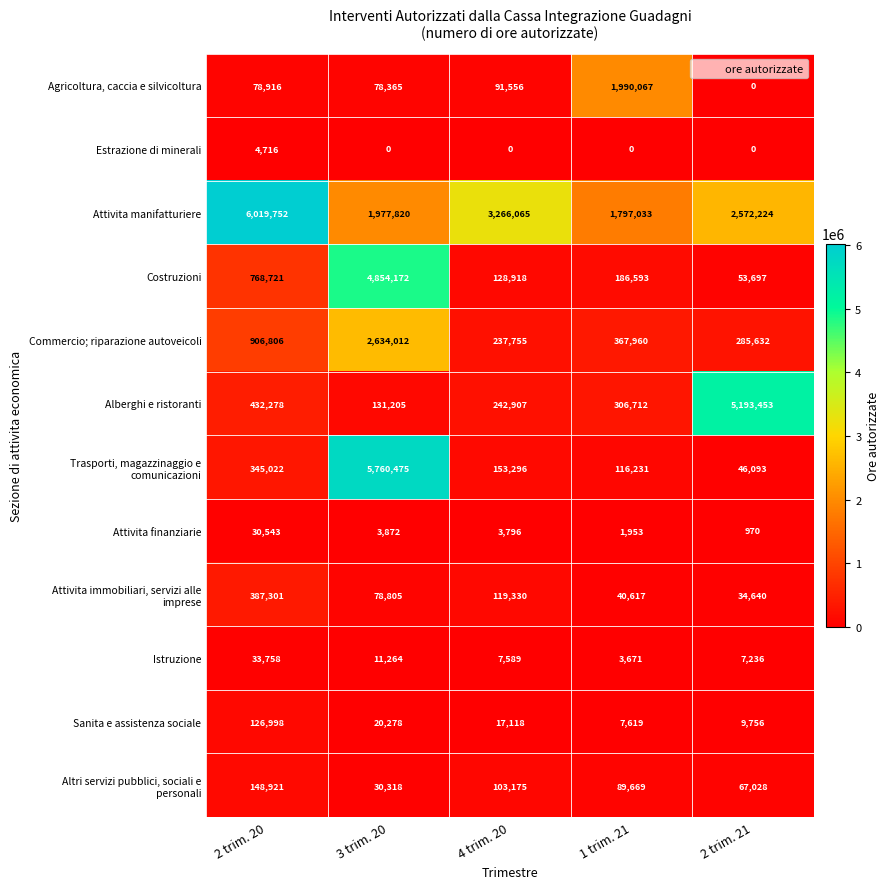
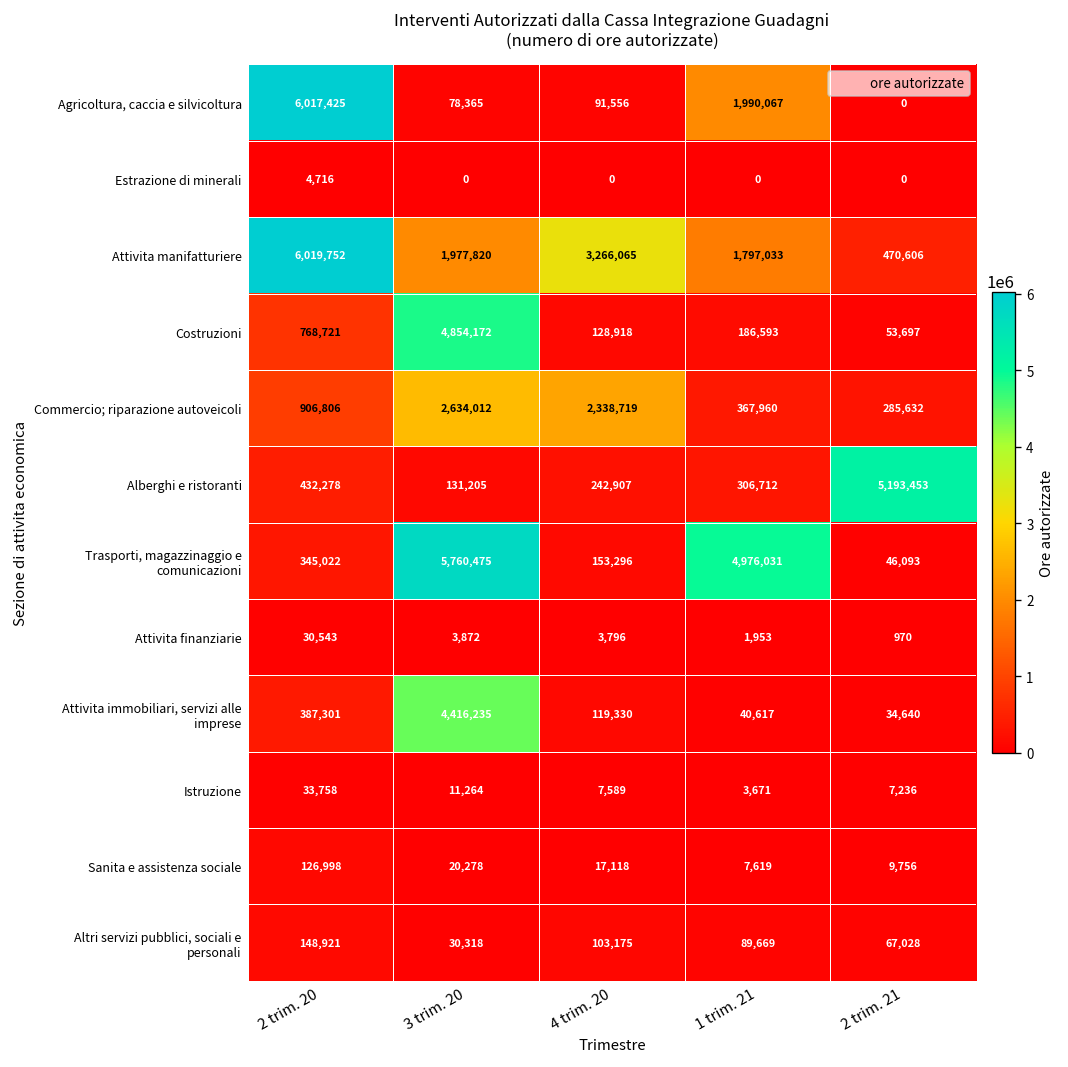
Agricoltura, caccia e silvicoltura, 2 trim. 20: 78,916 -> 6,017,425
Attivita manifatturiere, 2 trim. 21: 2,572,224 -> 470,606
Commercio; riparazione autoveicoli, 4 trim. 20: 237,755 -> 2,338,719
Trasporti, magazzinaggio e comunicazioni, 1 trim. 21: 116,231 -> 4,976,031
Attivita immobiliari, servizi alle imprese, 3 trim. 20: 78,805 -> 4,416,235
